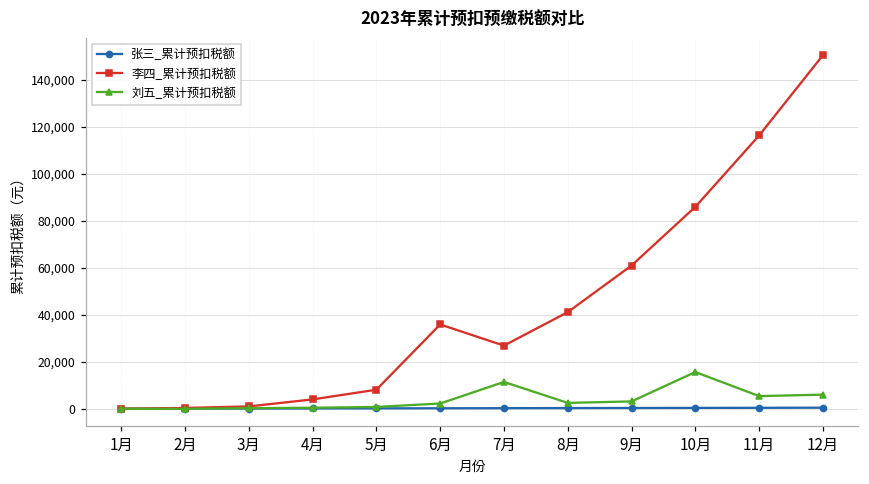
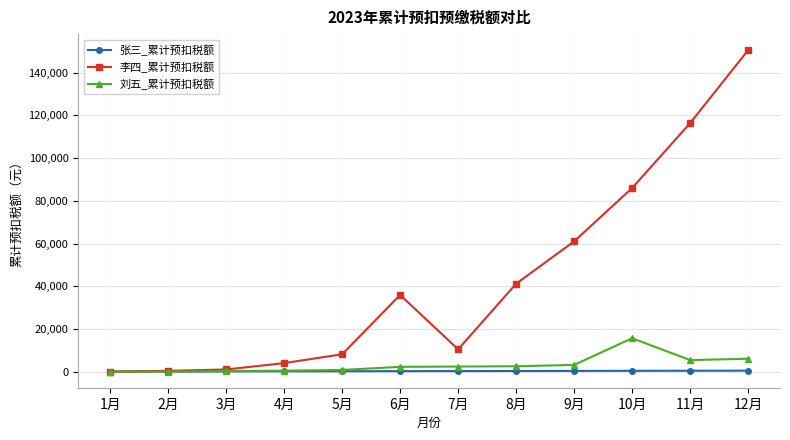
李四_累计预扣税额, 7月: 27,000 -> 10,000
刘五_累计预扣税额, 7月: 11,000 -> 2,000
